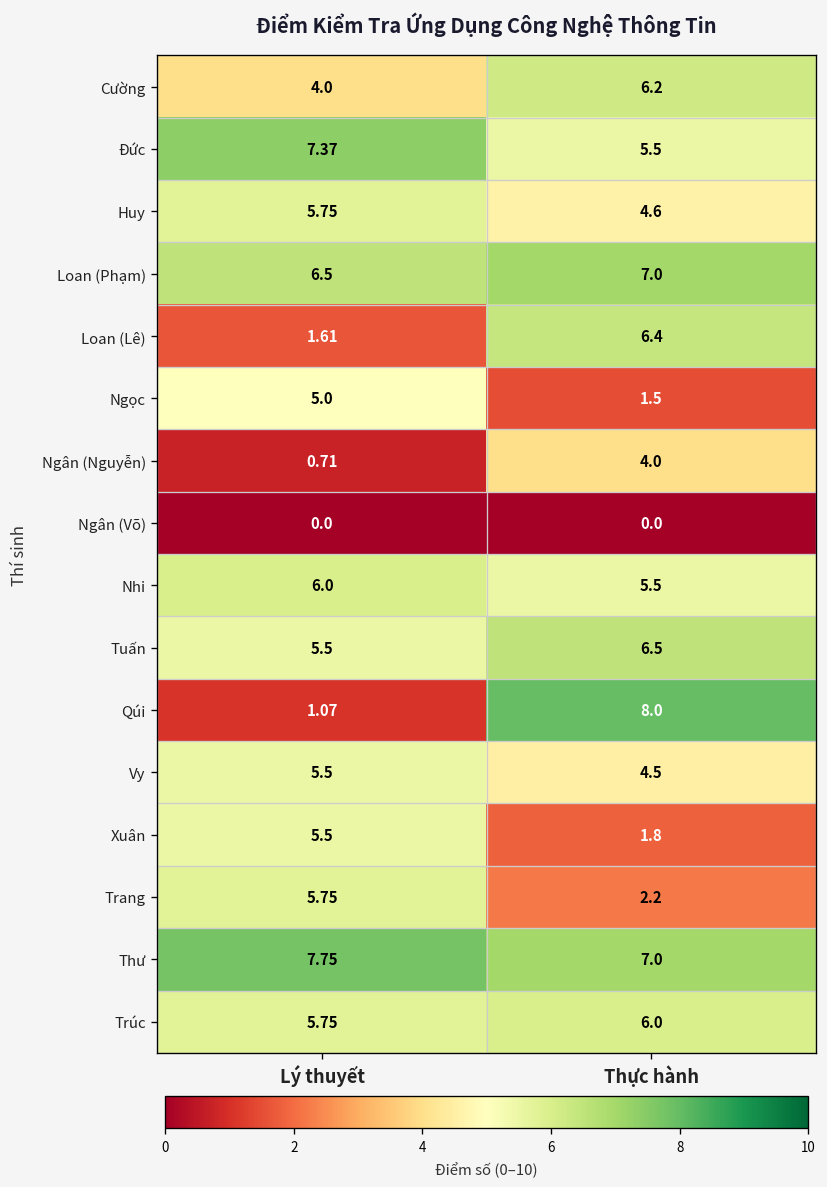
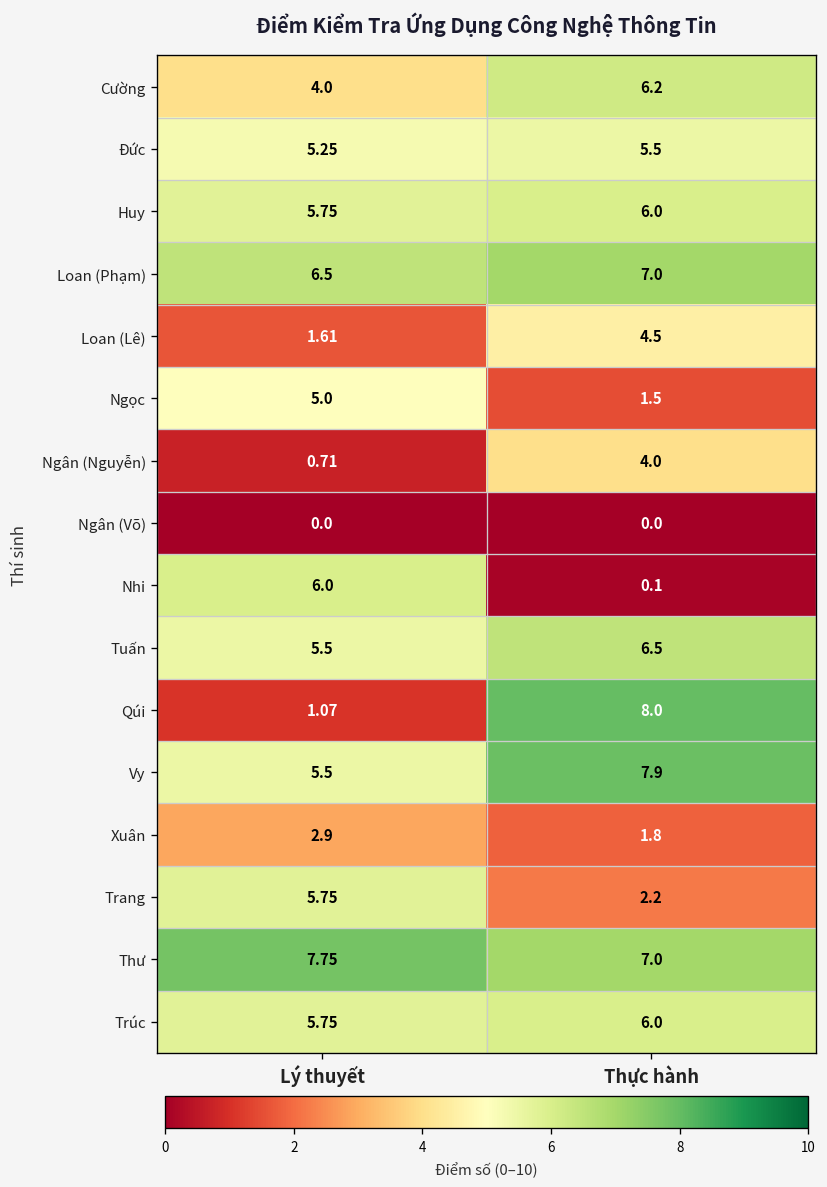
Đức, Lý thuyết: 7.37 -> 5.25
Huy, Thực hành: 4.6 -> 6.0
Loan (Lê), Thực hành: 6.4 -> 4.5
Nhi, Thực hành: 5.5 -> 0.1
Vy, Thực hành: 4.5 -> 7.9
Xuân, Lý thuyết: 5.5 -> 2.9
